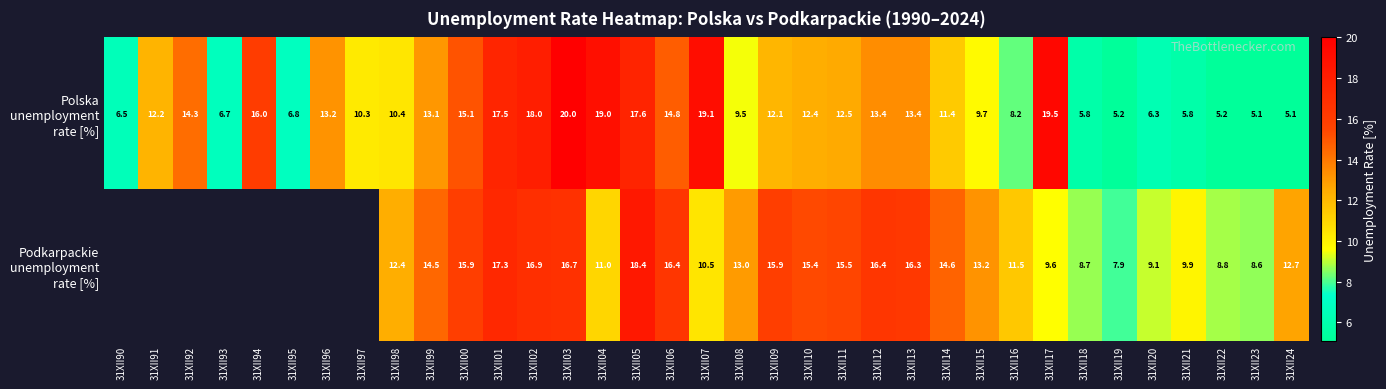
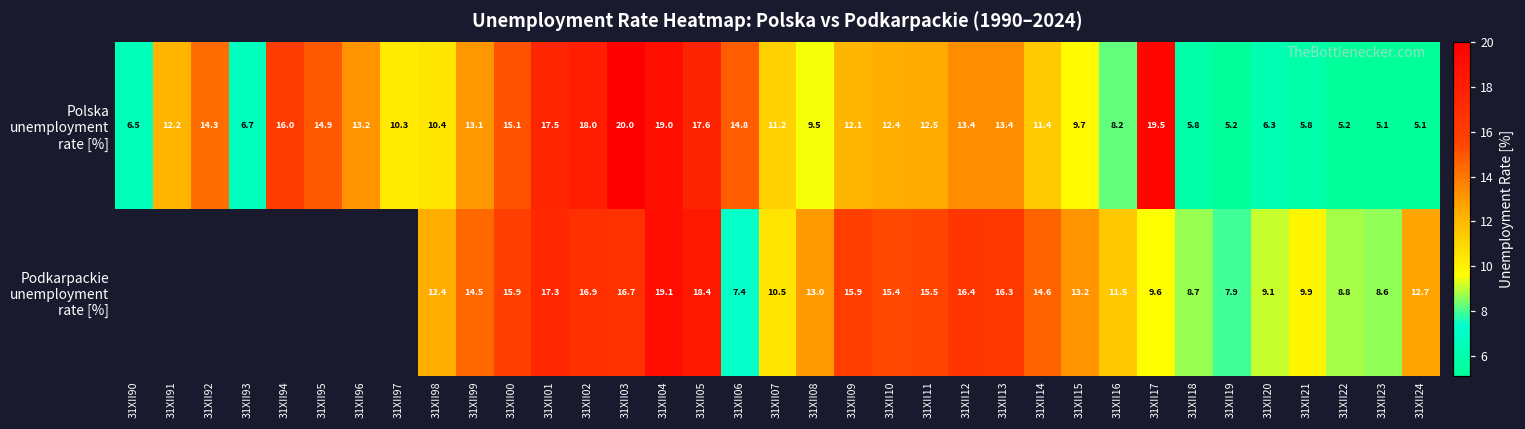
Polska unemployment rate [%], 31XII95: 6.8 -> 14.9
Polska unemployment rate [%], 31XII07: 19.1 -> 11.2
Podkarpackie unemployment rate [%], 31XII04: 11.0 -> 19.1
Podkarpackie unemployment rate [%], 31XII06: 16.4 -> 7.4
